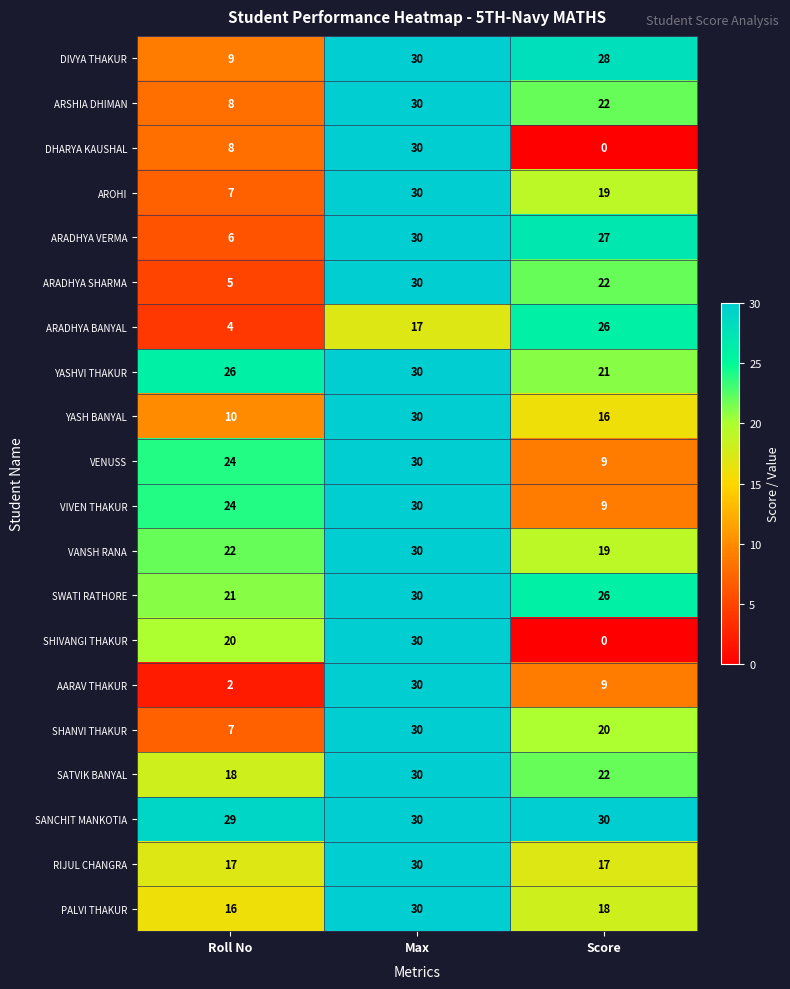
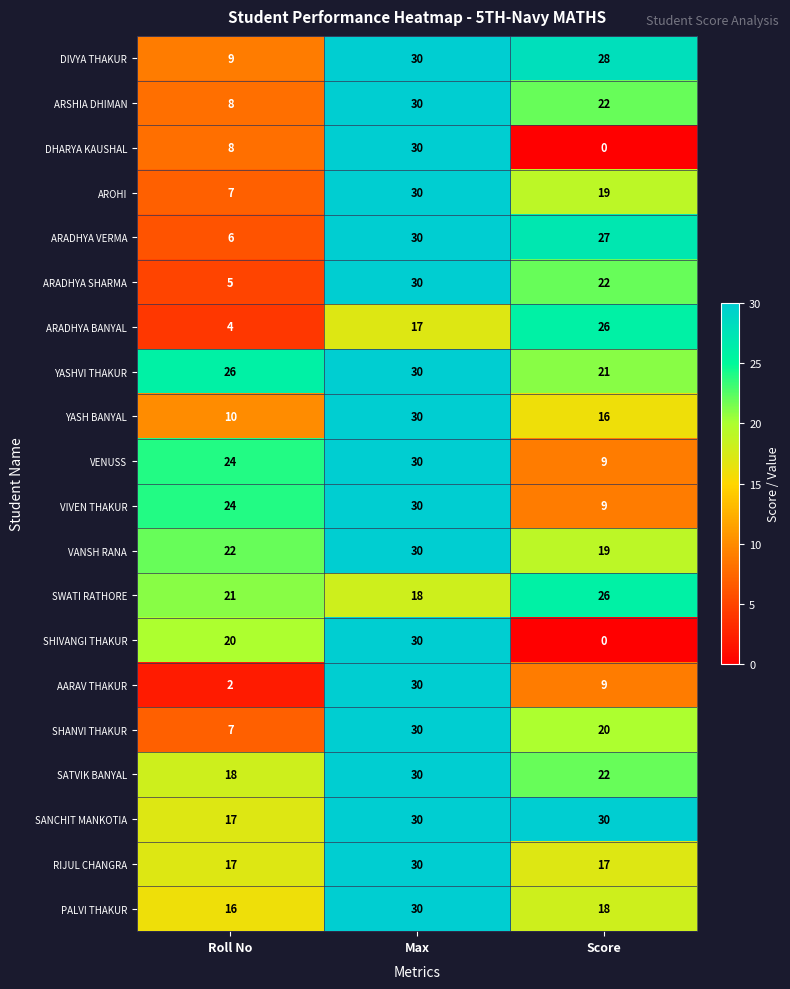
SWATI RATHORE, Max: 30 -> 18
SANCHIT MANKOTIA, Roll No: 29 -> 17
